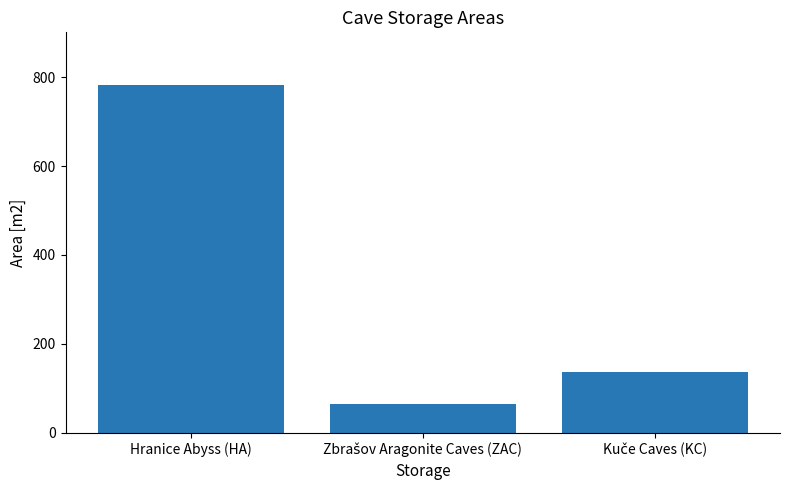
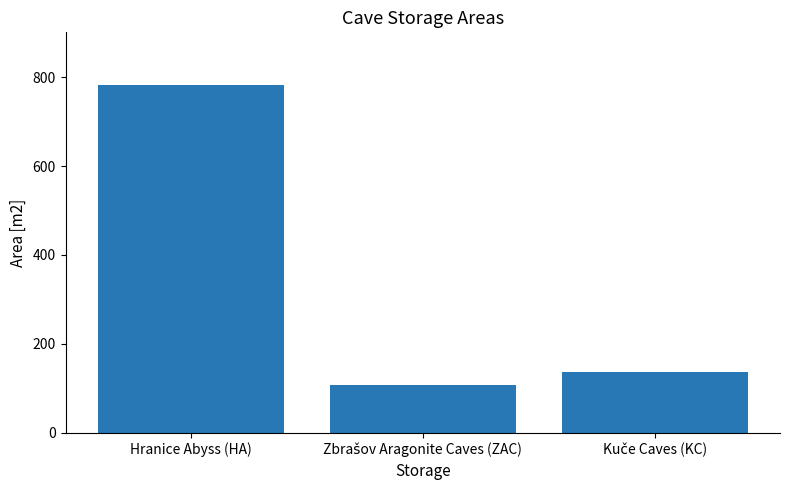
Zbrašov Aragonite Caves (ZAC): 70 -> 110
